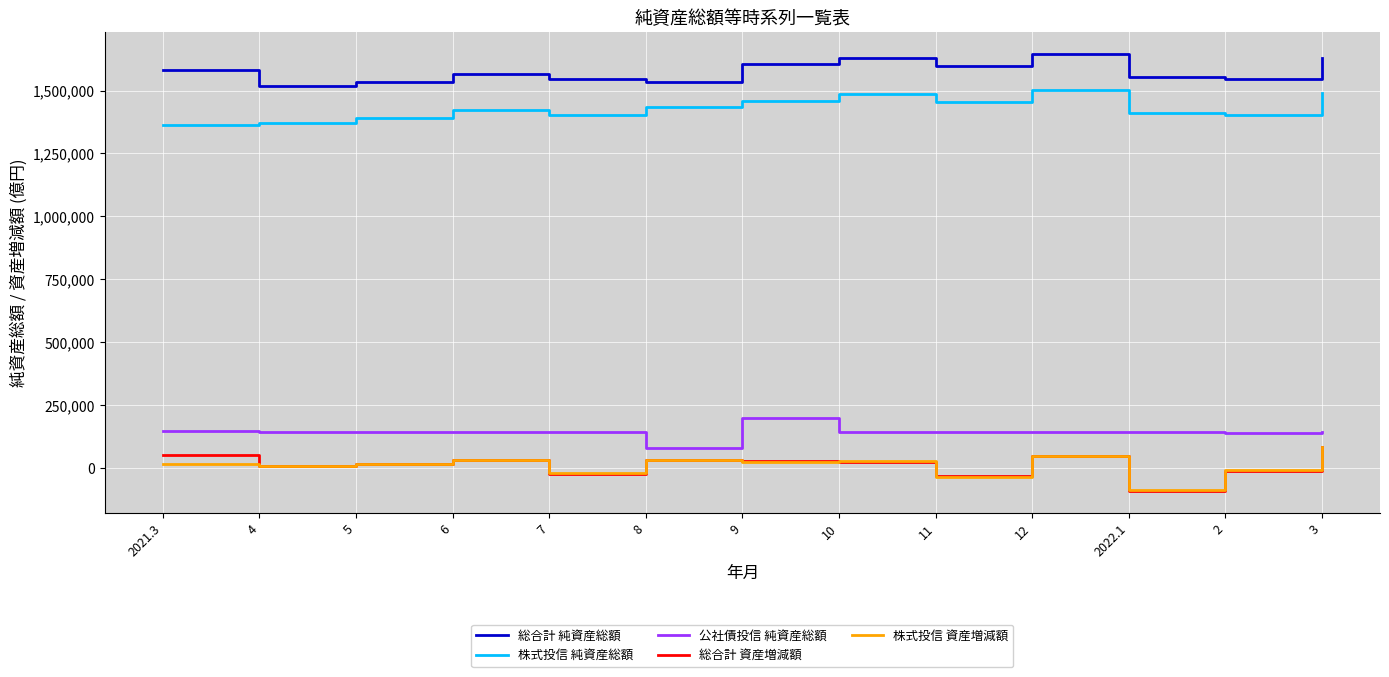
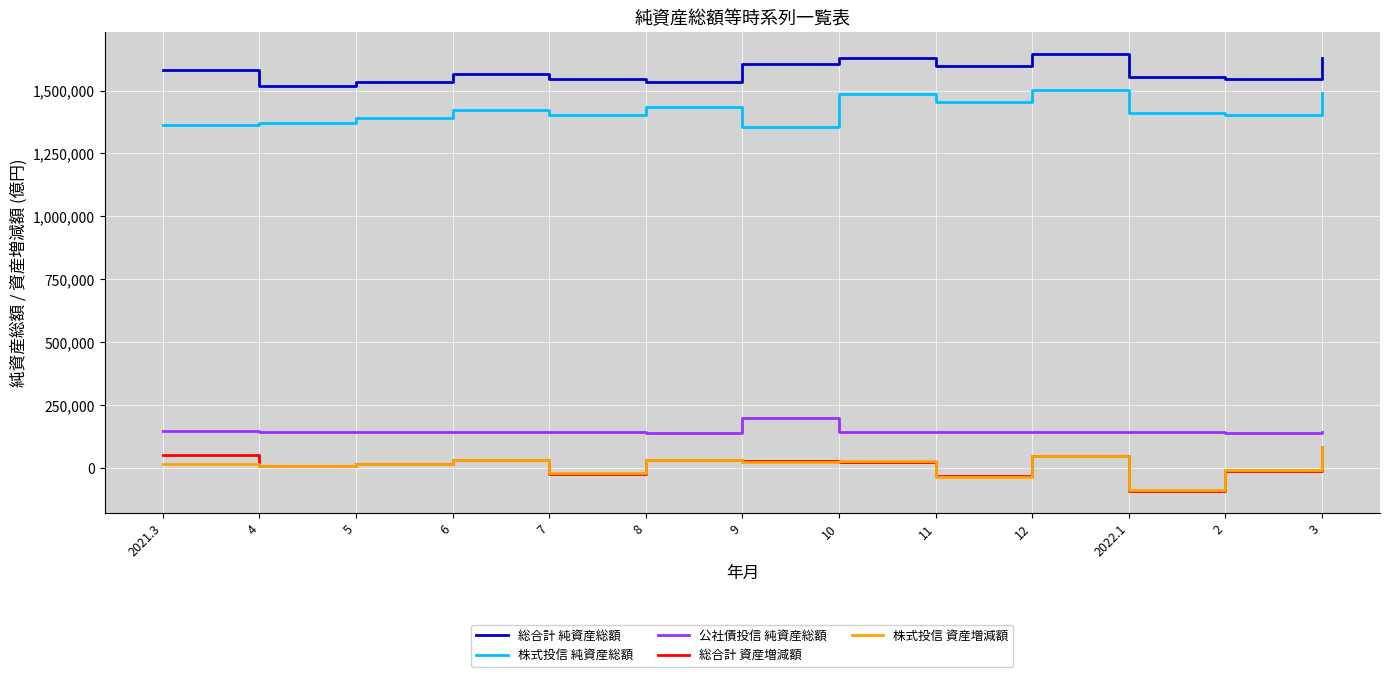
公社債投信 純資産総額, 8: 80,000 -> 140,000
株式投信 純資産総額, 9: 1,460,000 -> 1,360,000
